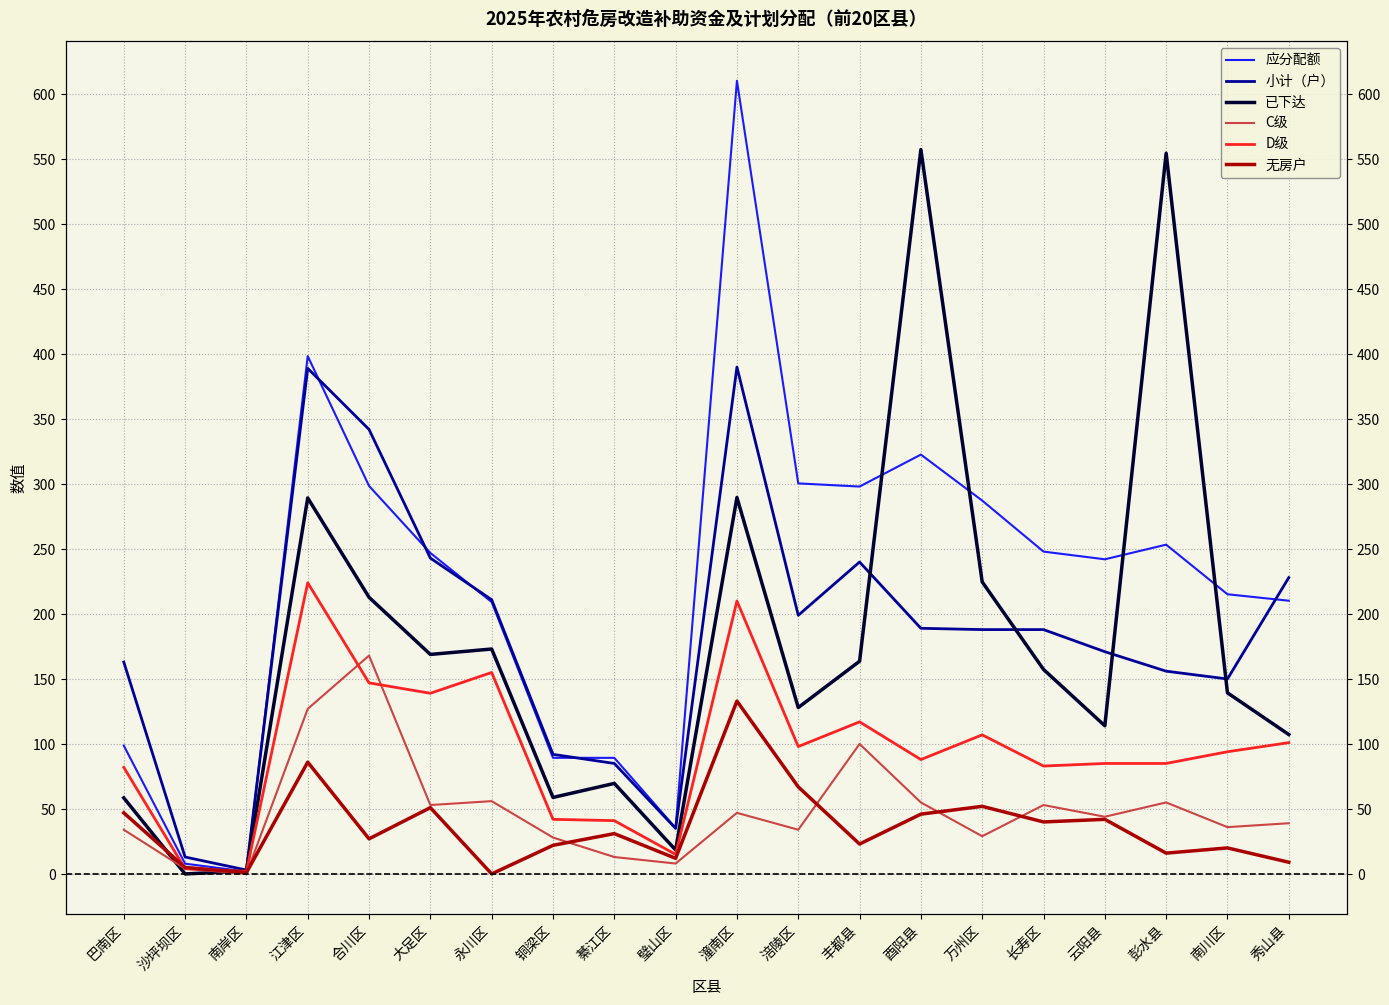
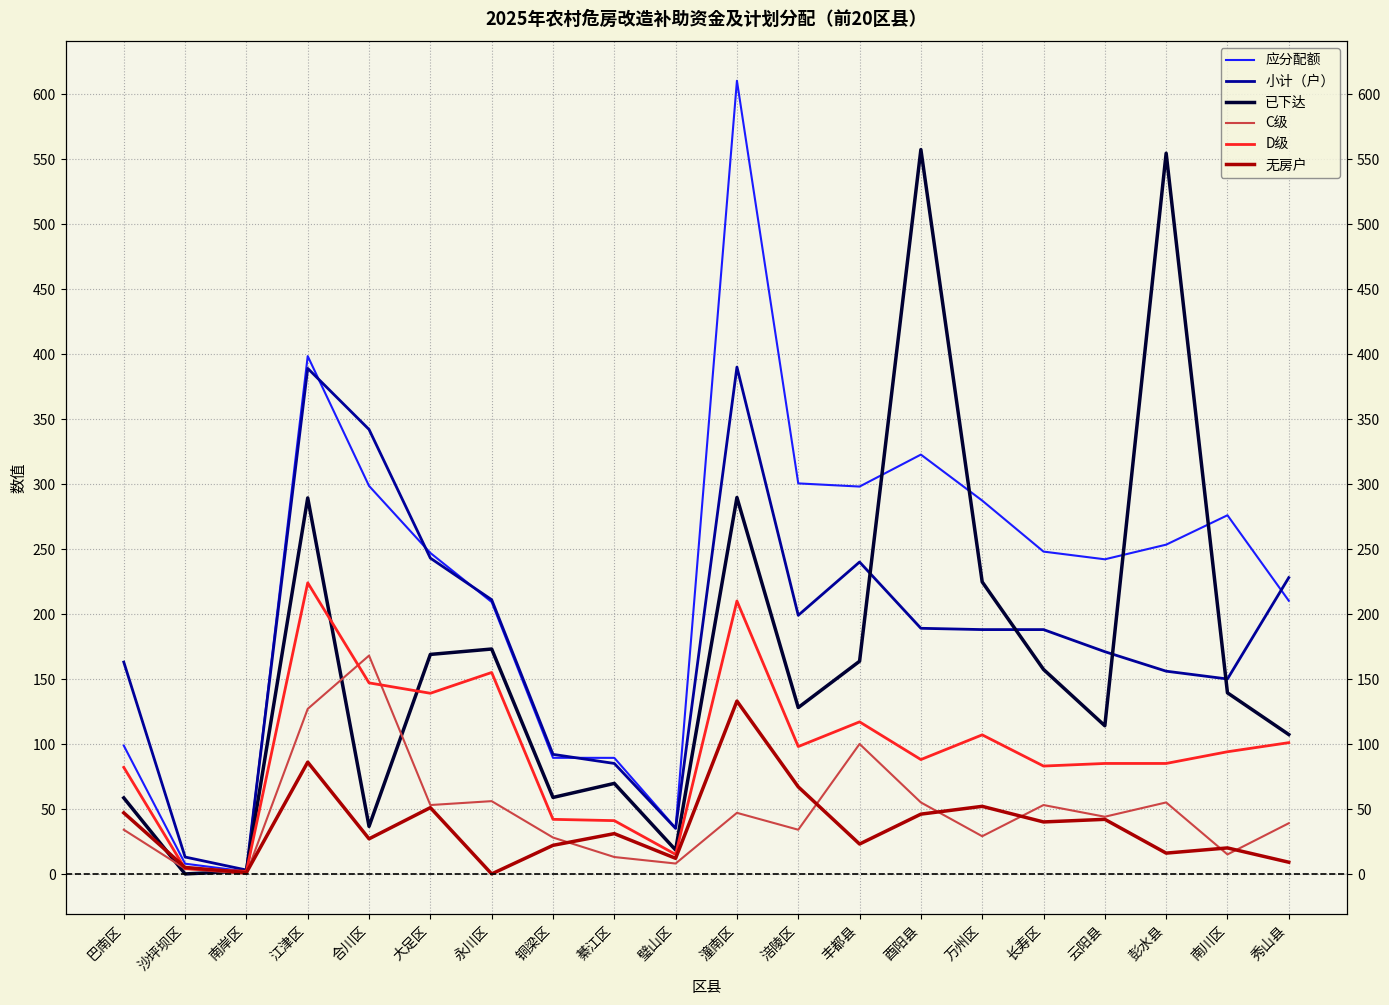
已下达, 合川区: 213 -> 37
应分配额, 南川区: 215 -> 276
C级, 南川区: 36 -> 15
